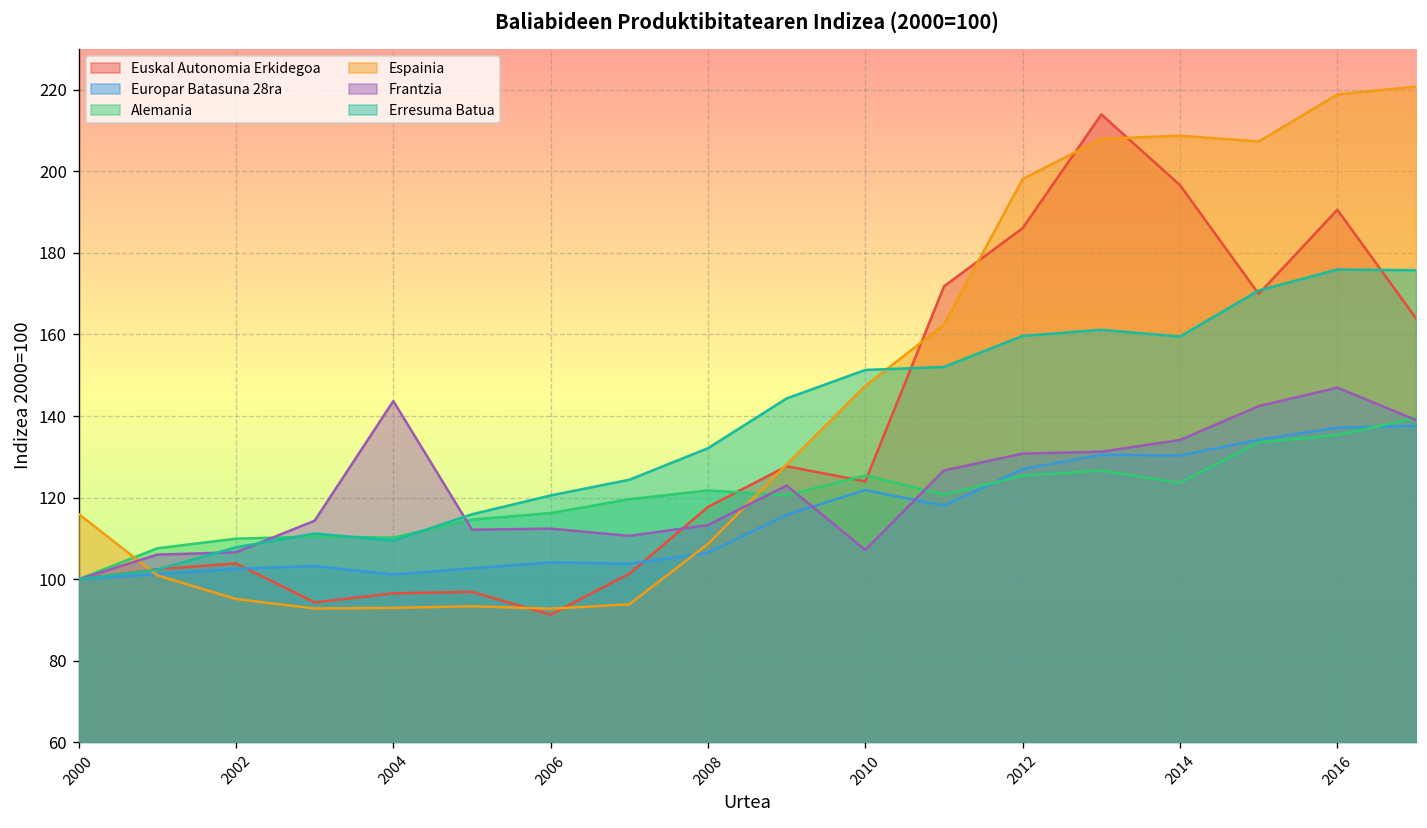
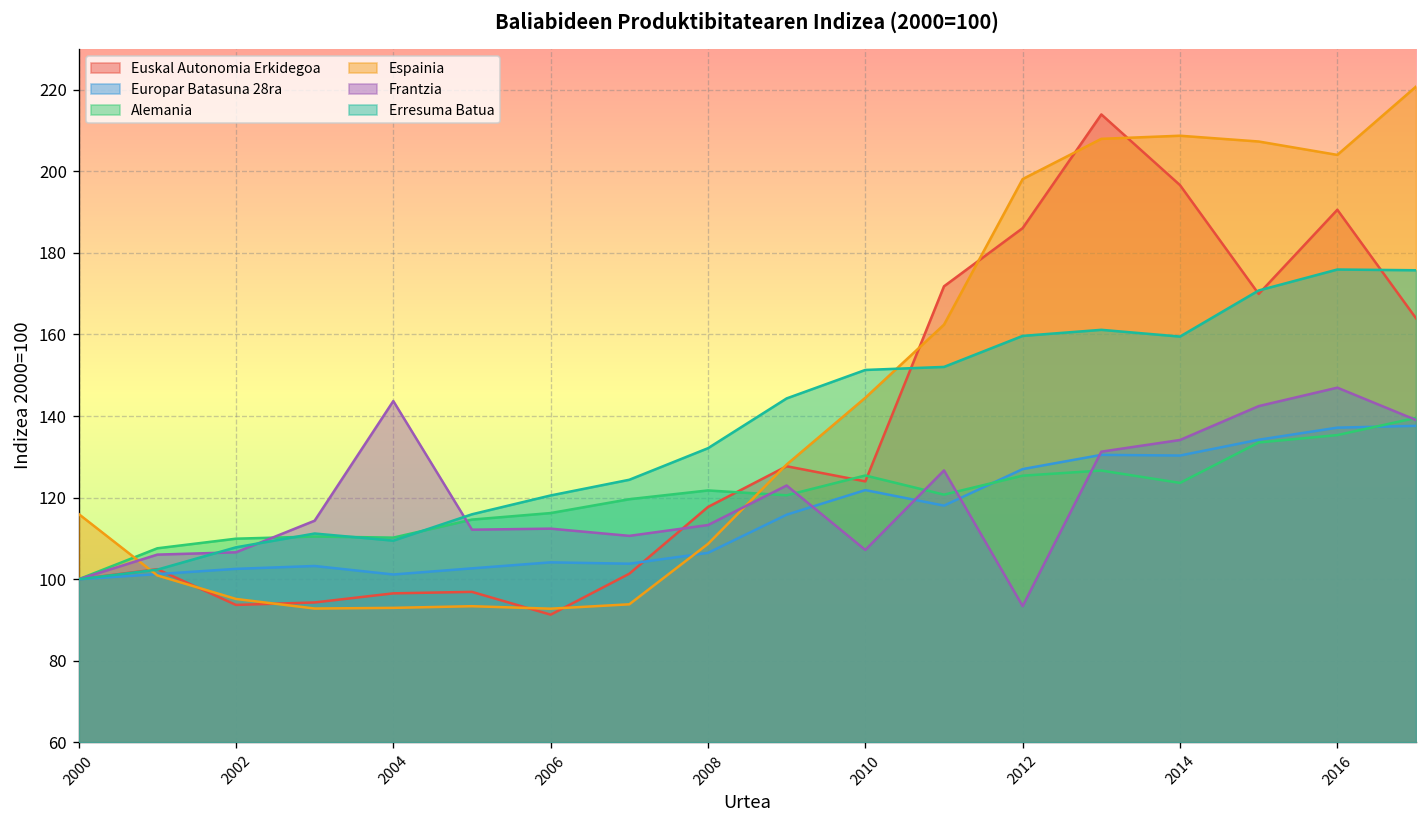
Euskal Autonomia Erkidegoa, 2002: 104 -> 94
Espainia, 2010: 147 -> 144
Frantzia, 2012: 131 -> 93
Espainia, 2016: 219 -> 204
